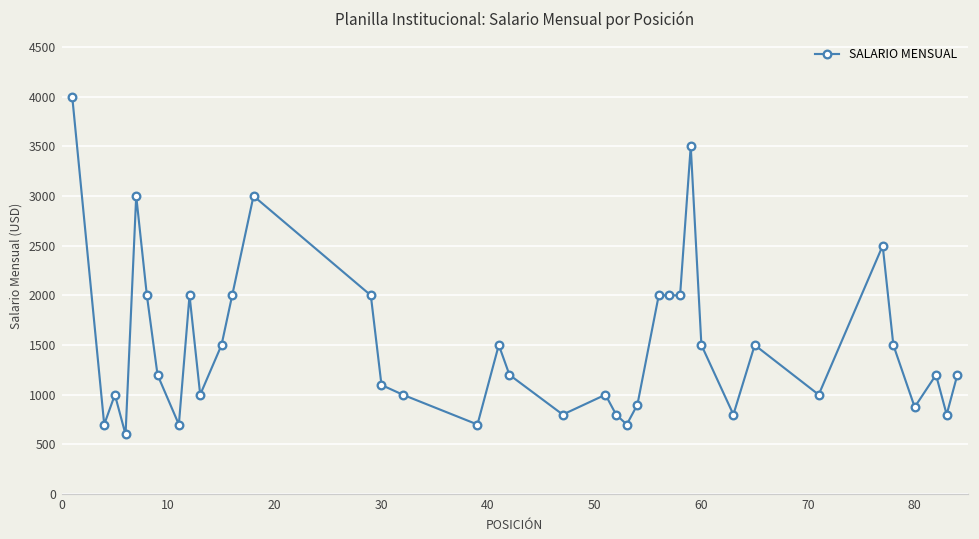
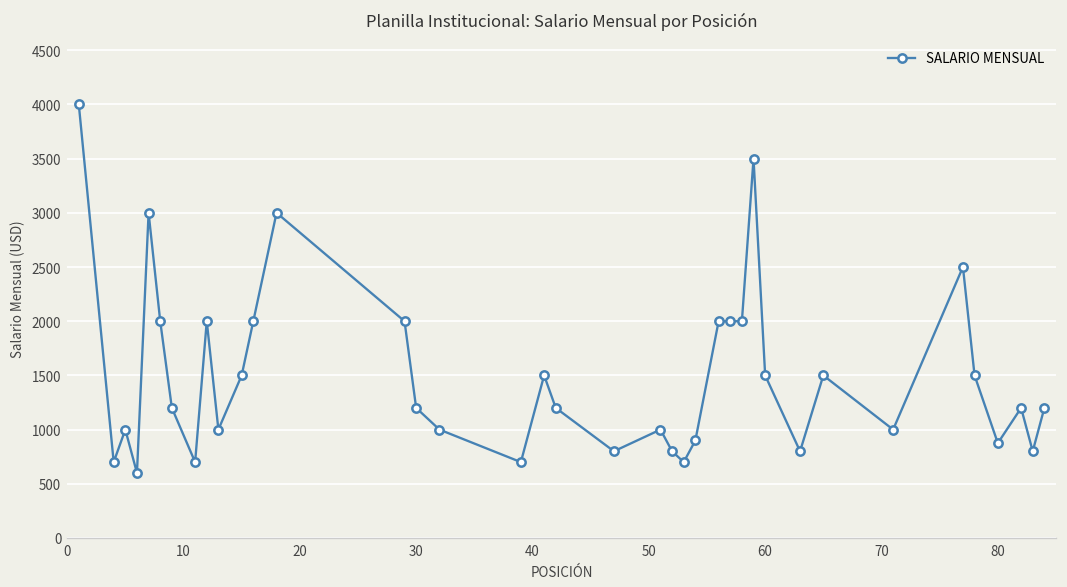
30: 1100 -> 1200
